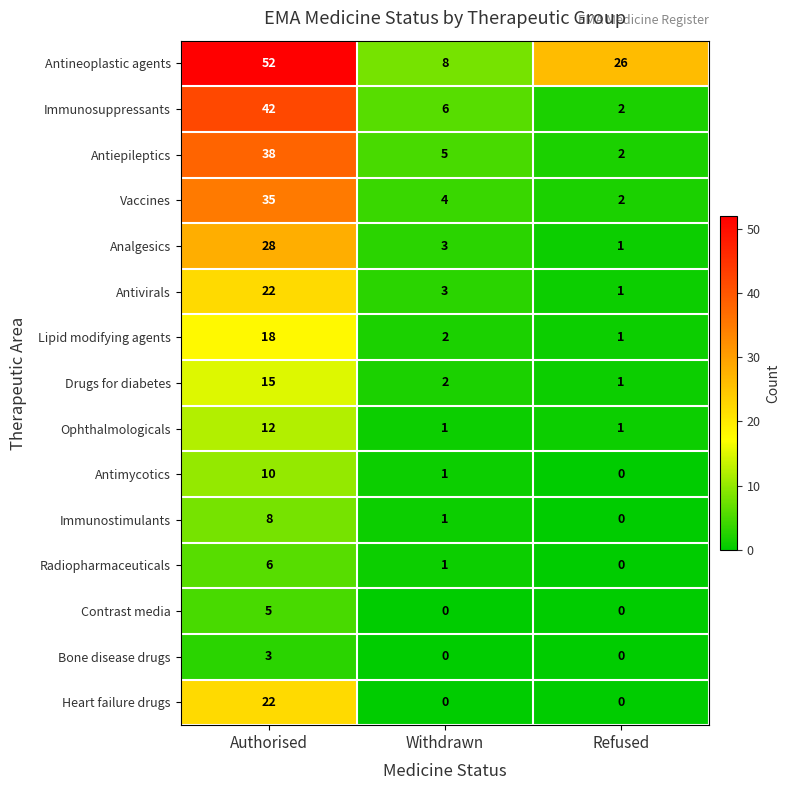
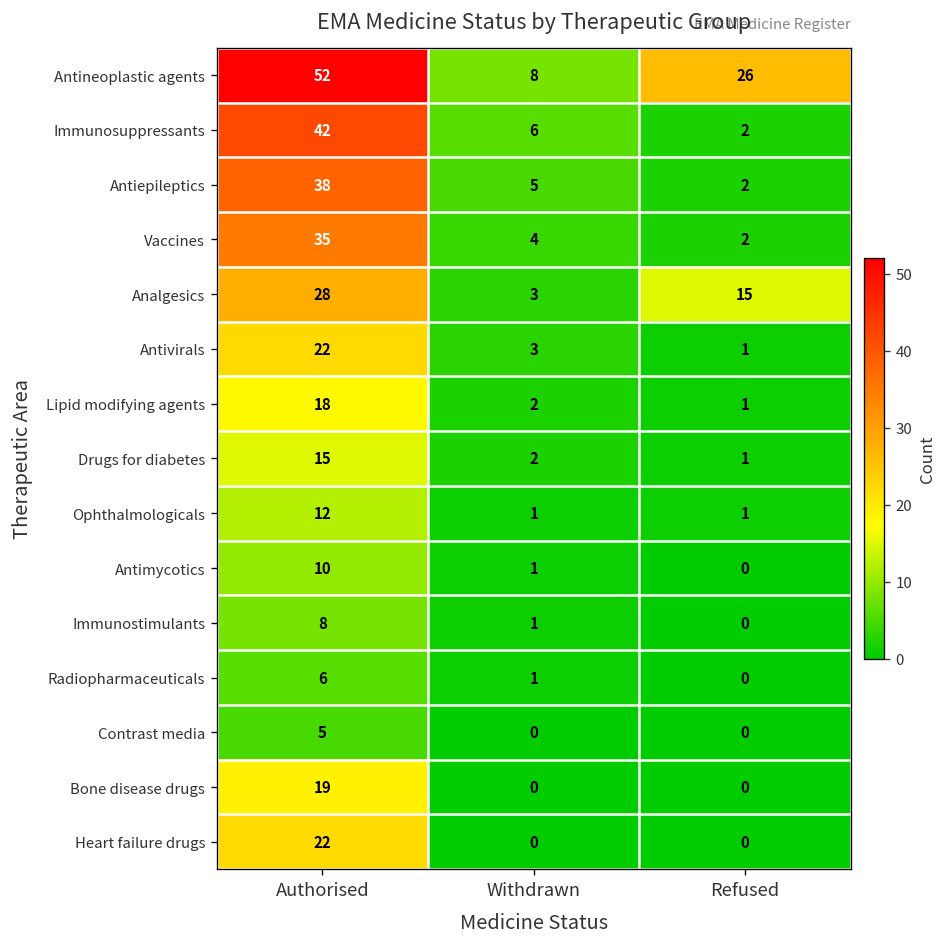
Analgesics, Refused: 1 -> 15
Bone disease drugs, Authorised: 3 -> 19
